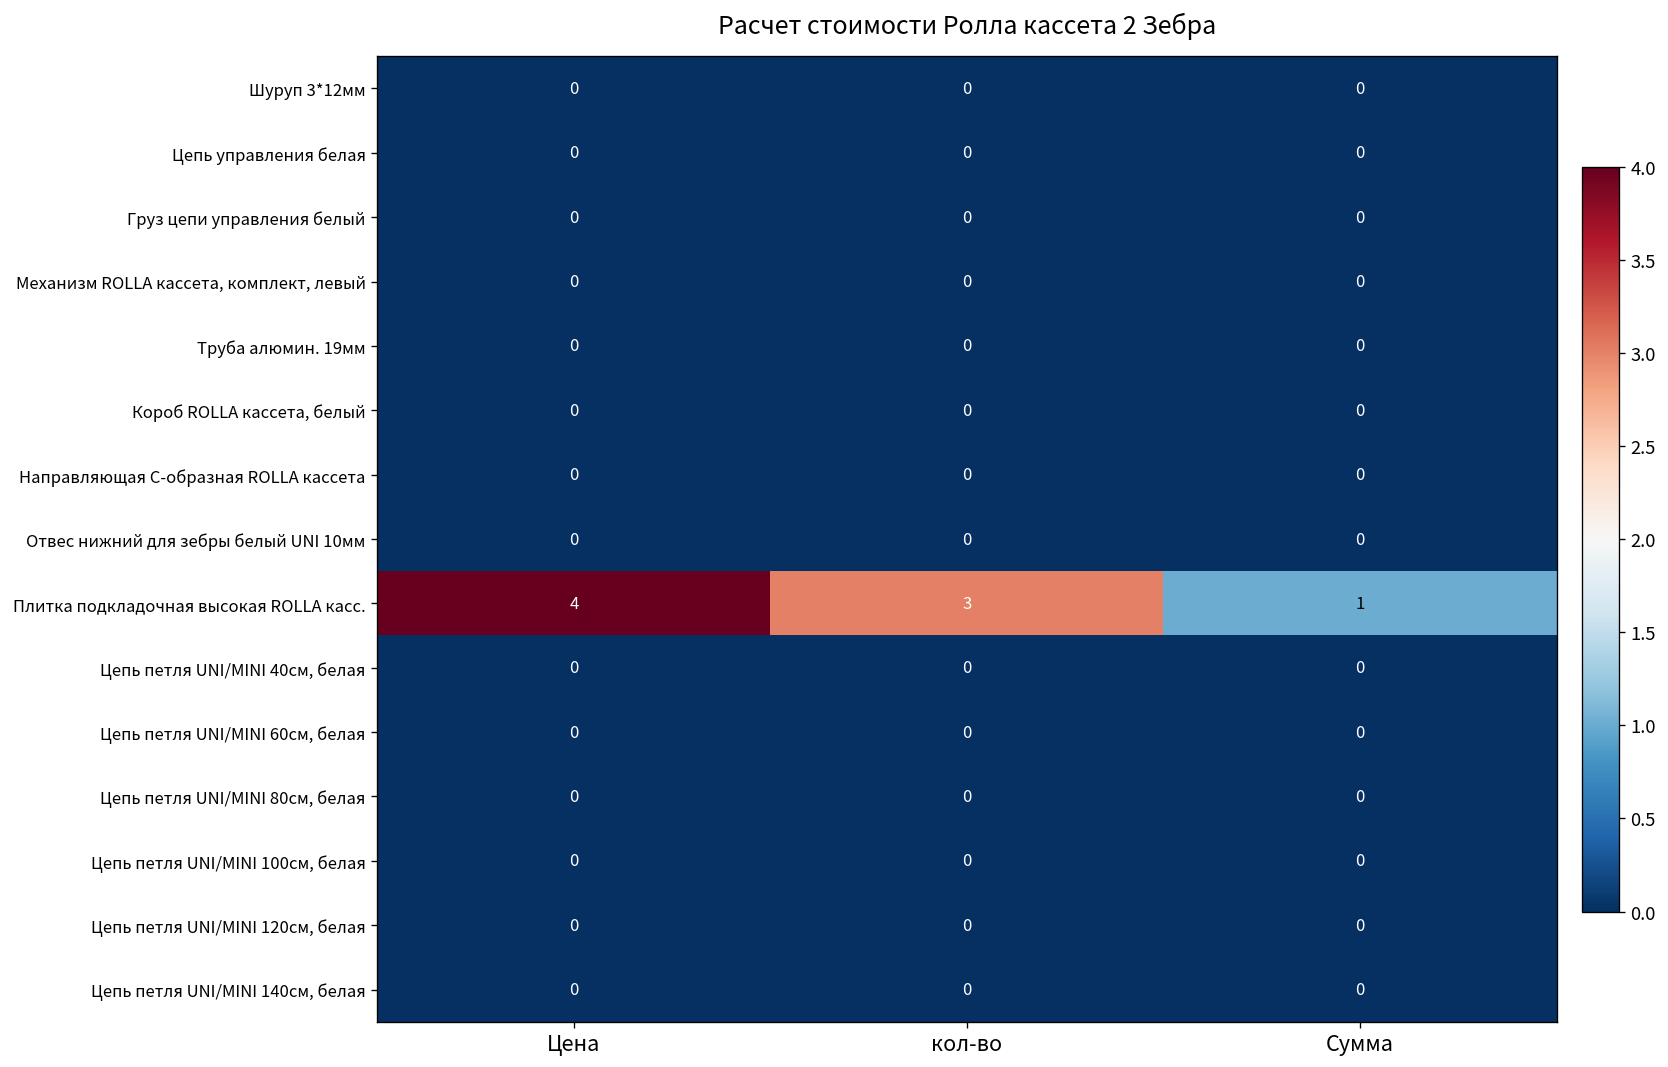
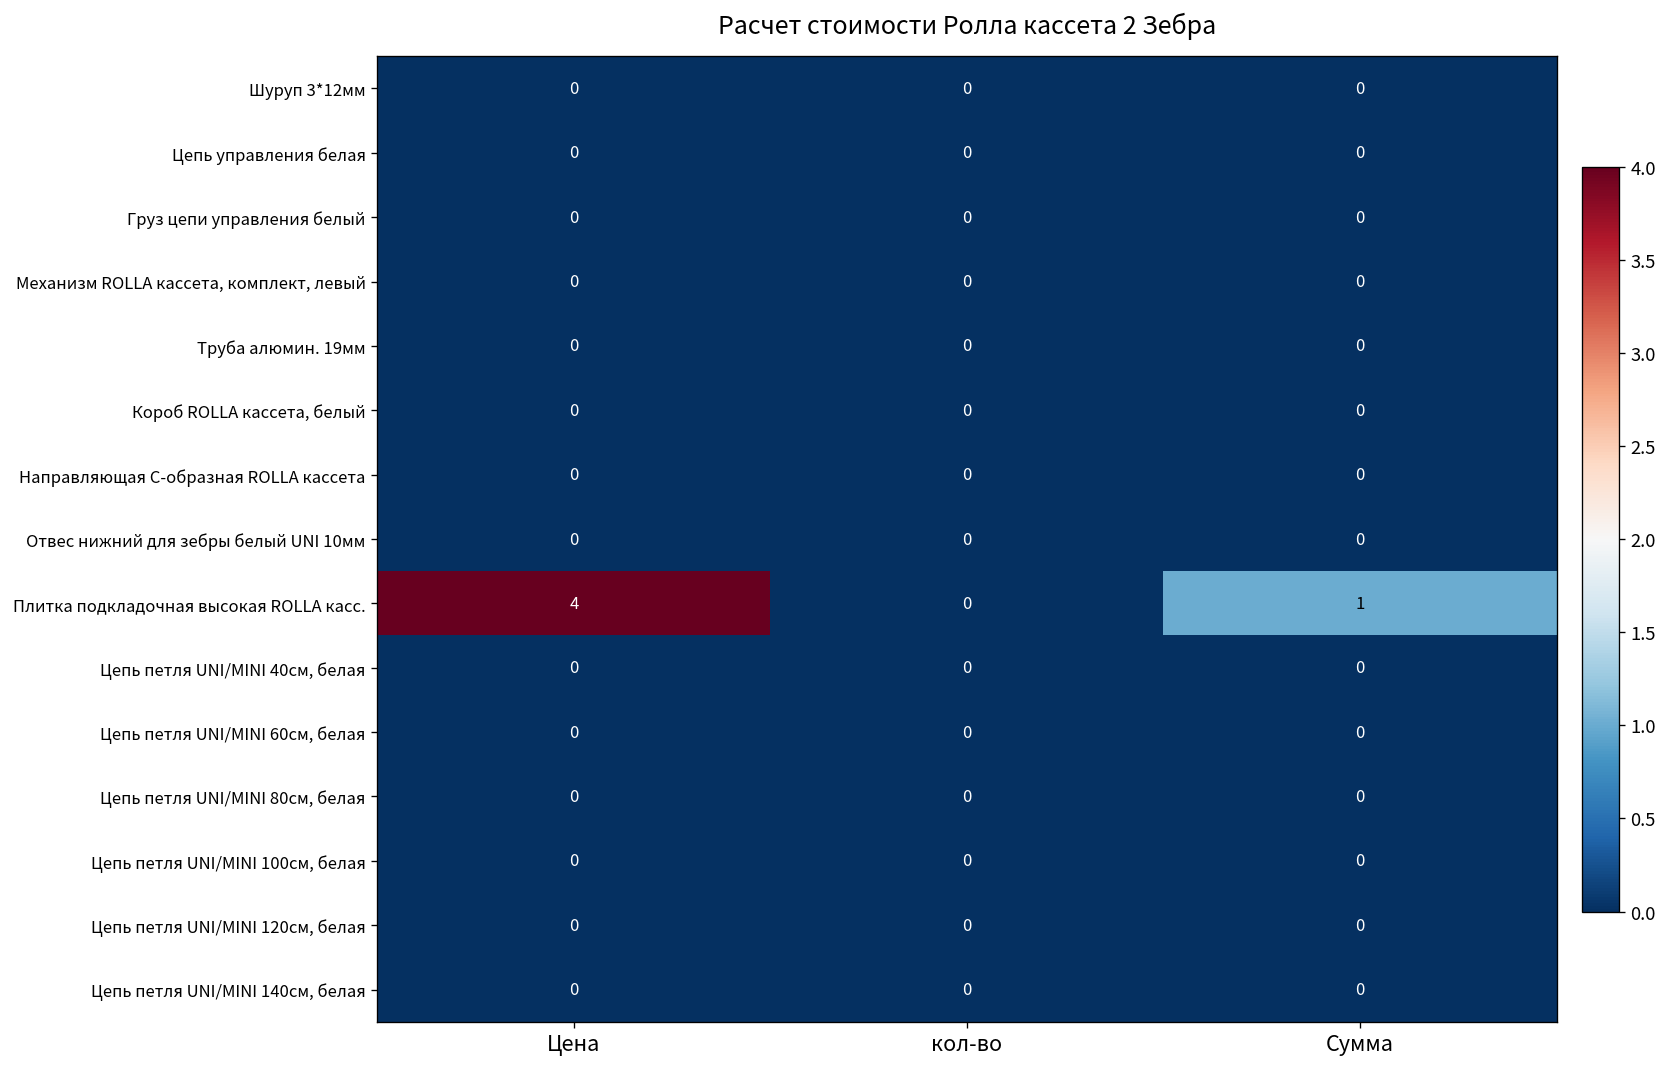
Плитка подкладочная высокая ROLLA касс., кол-во: 3 -> 0
